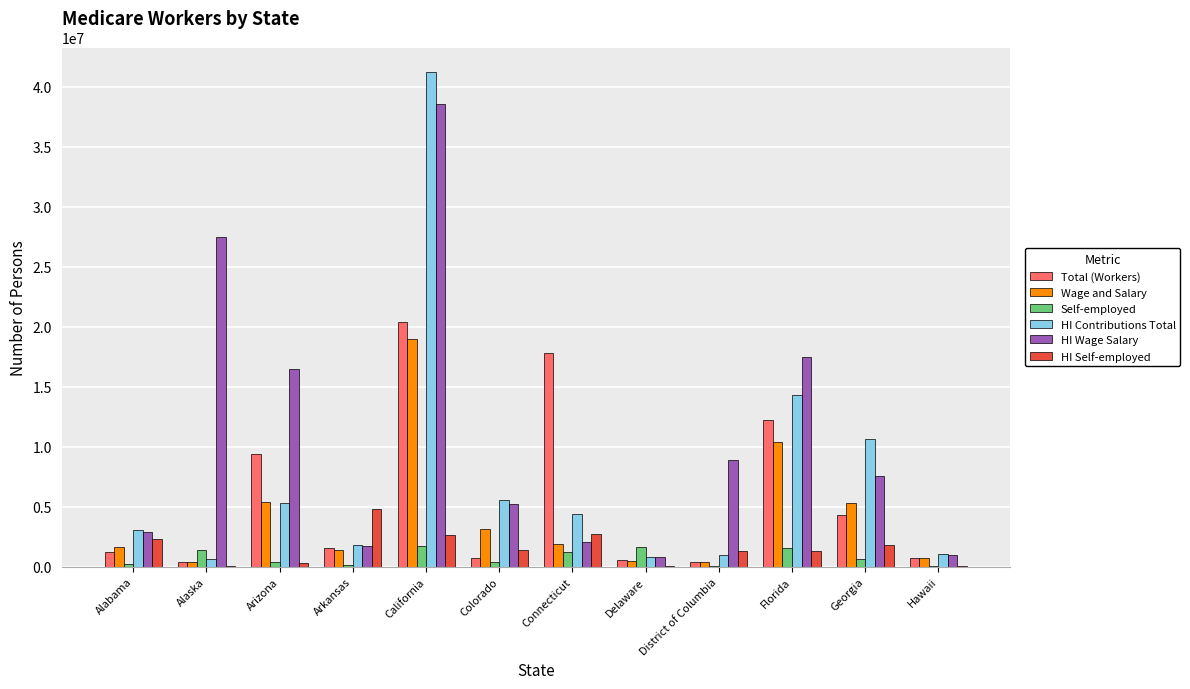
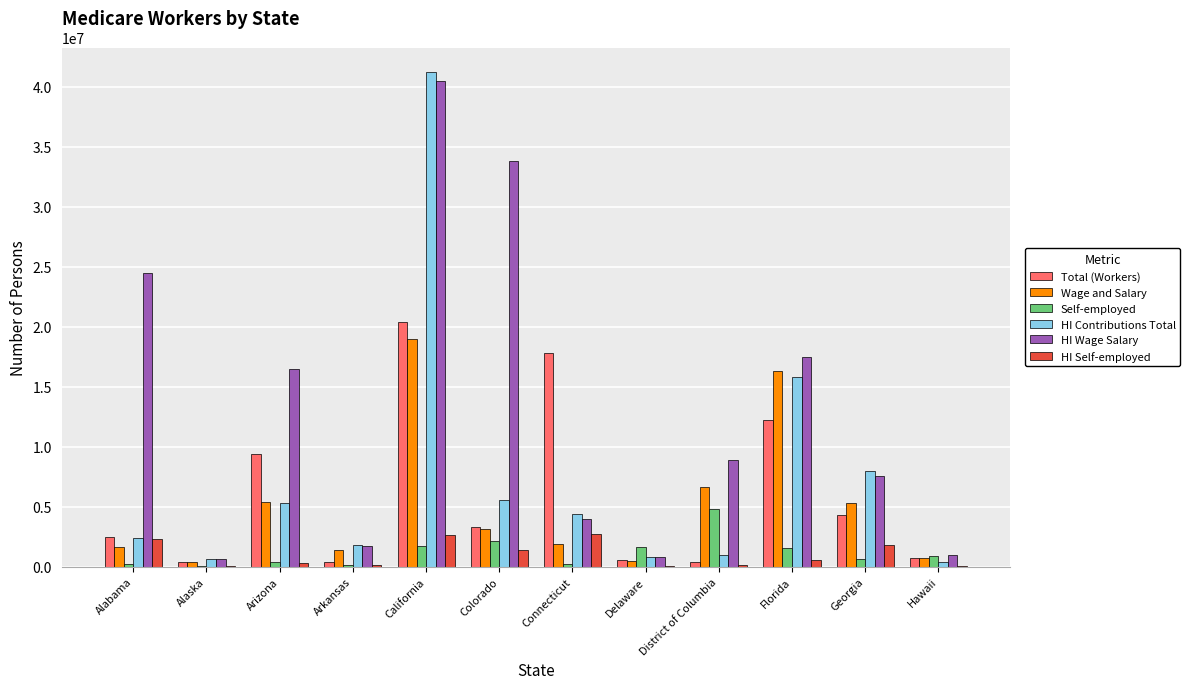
Total (Workers), Alabama: 1200000 -> 2500000
HI Contributions Total, Alabama: 3100000 -> 2400000
HI Wage Salary, Alabama: 2900000 -> 24500000
Self-employed, Alaska: 1400000 -> 0
HI Wage Salary, Alaska: 27500000 -> 600000
Total (Workers), Arkansas: 1500000 -> 400000
HI Self-employed, Arkansas: 4800000 -> 100000
HI Wage Salary, California: 38600000 -> 40400000
Total (Workers), Colorado: 700000 -> 3300000
Self-employed, Colorado: 400000 -> 2100000
HI Wage Salary, Colorado: 5200000 -> 33800000
Self-employed, Connecticut: 1300000 -> 200000
HI Wage Salary, Connecticut: 2000000 -> 4000000
Wage and Salary, District of Columbia: 400000 -> 6600000
Self-employed, District of Columbia: 0 -> 4800000
HI Self-employed, District of Columbia: 1300000 -> 100000
Wage and Salary, Florida: 10400000 -> 16300000
HI Contributions Total, Florida: 14400000 -> 15800000
HI Self-employed, Florida: 1300000 -> 500000
HI Contributions Total, Georgia: 10600000 -> 8000000
Self-employed, Hawaii: 100000 -> 900000
HI Contributions Total, Hawaii: 1100000 -> 400000
